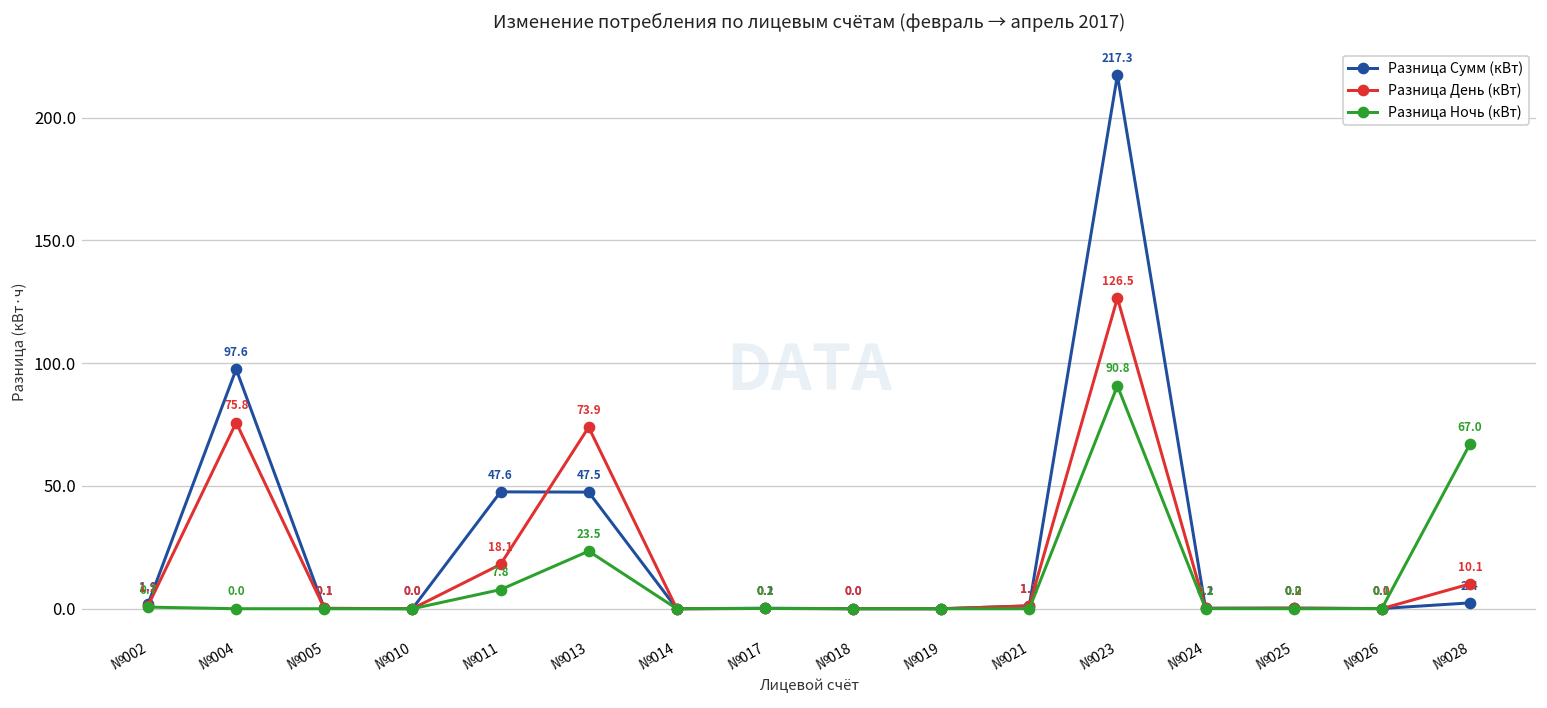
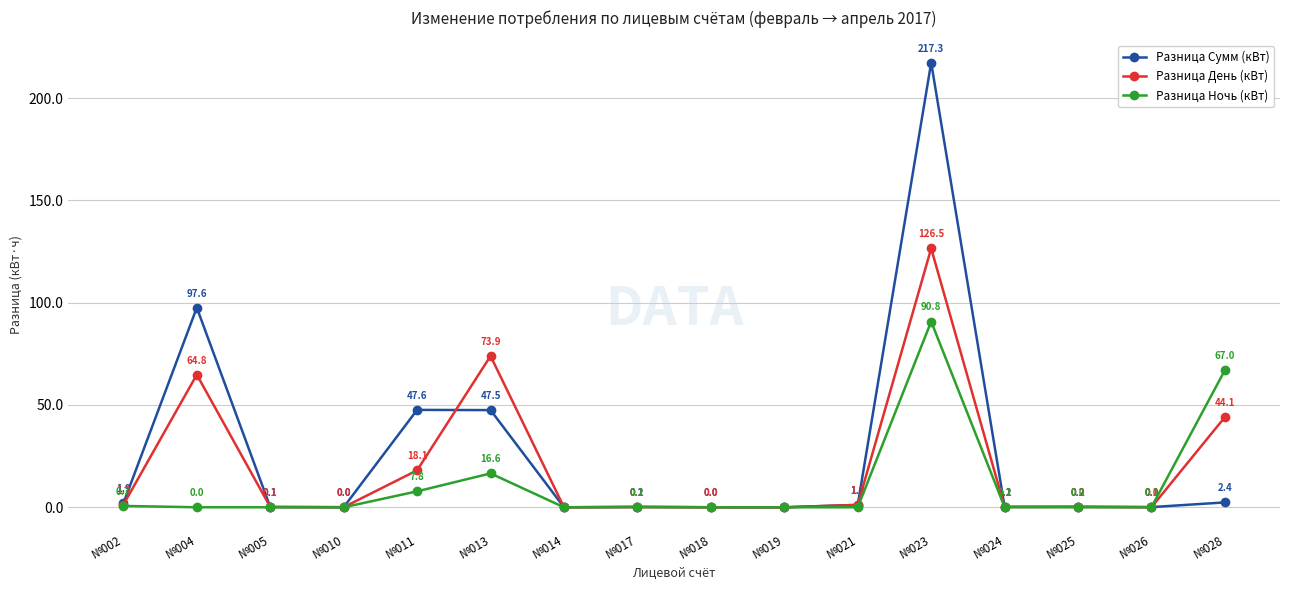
Разница День (кВт), №004: 75.8 -> 64.8
Разница Ночь (кВт), №013: 23.5 -> 16.6
Разница День (кВт), №028: 10.1 -> 44.1
